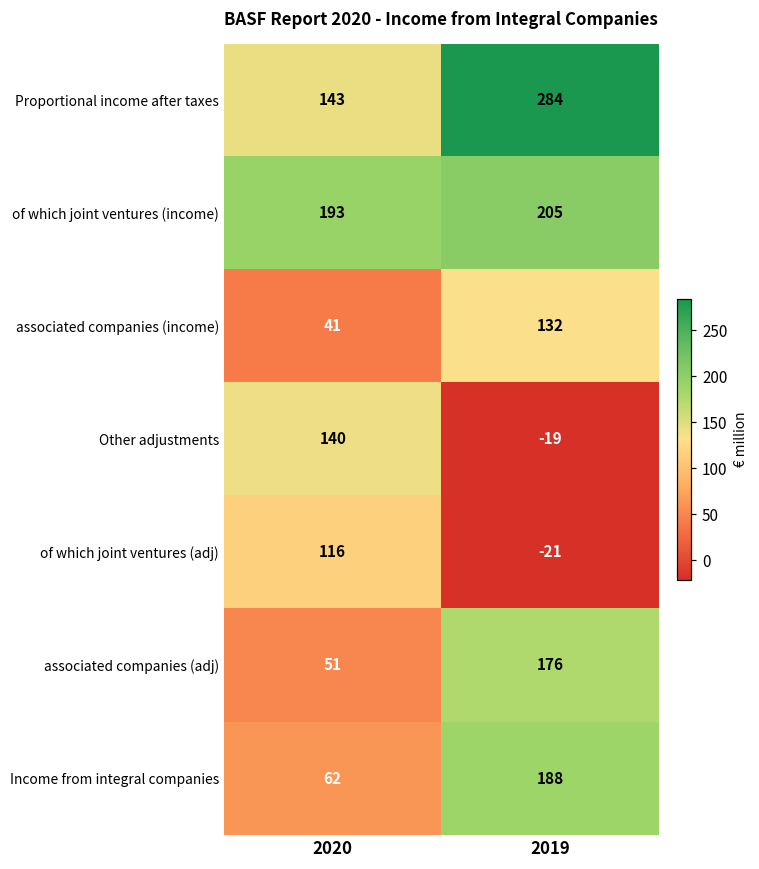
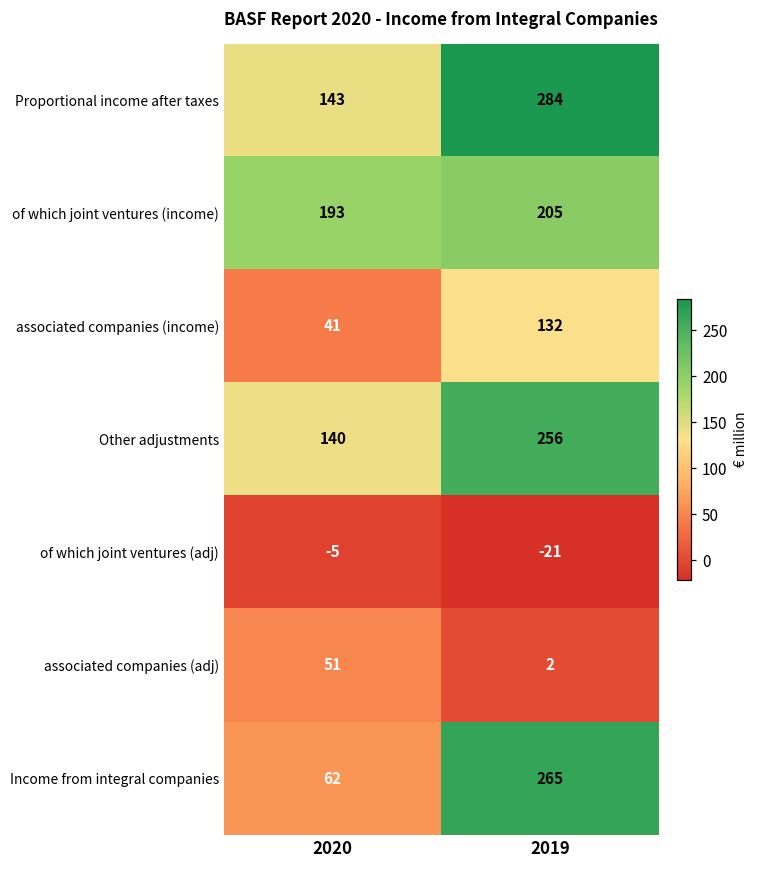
Other adjustments, 2019: -19 -> 256
of which joint ventures (adj), 2020: 116 -> -5
associated companies (adj), 2019: 176 -> 2
Income from integral companies, 2019: 188 -> 265
